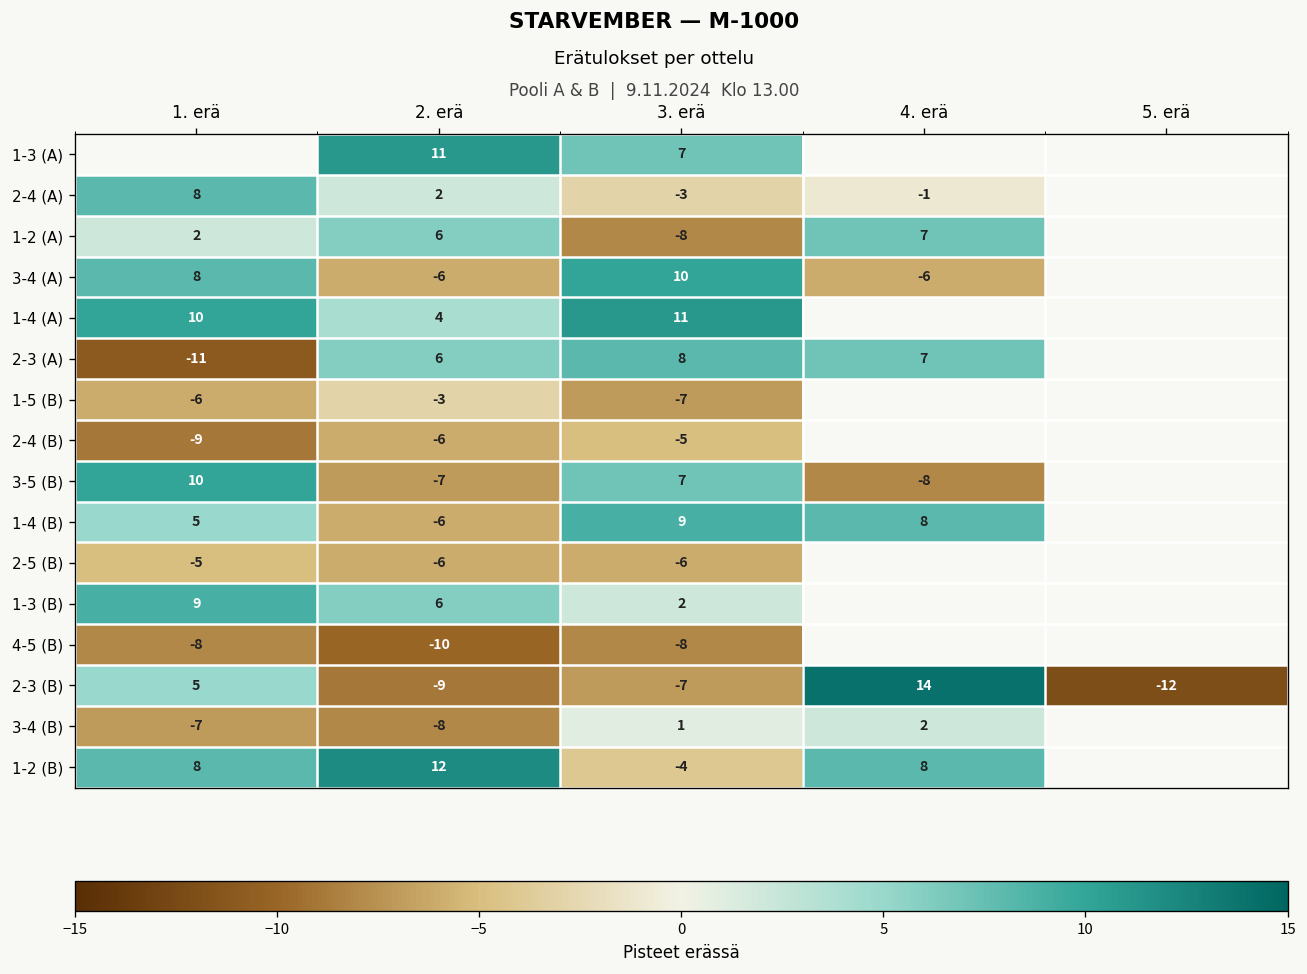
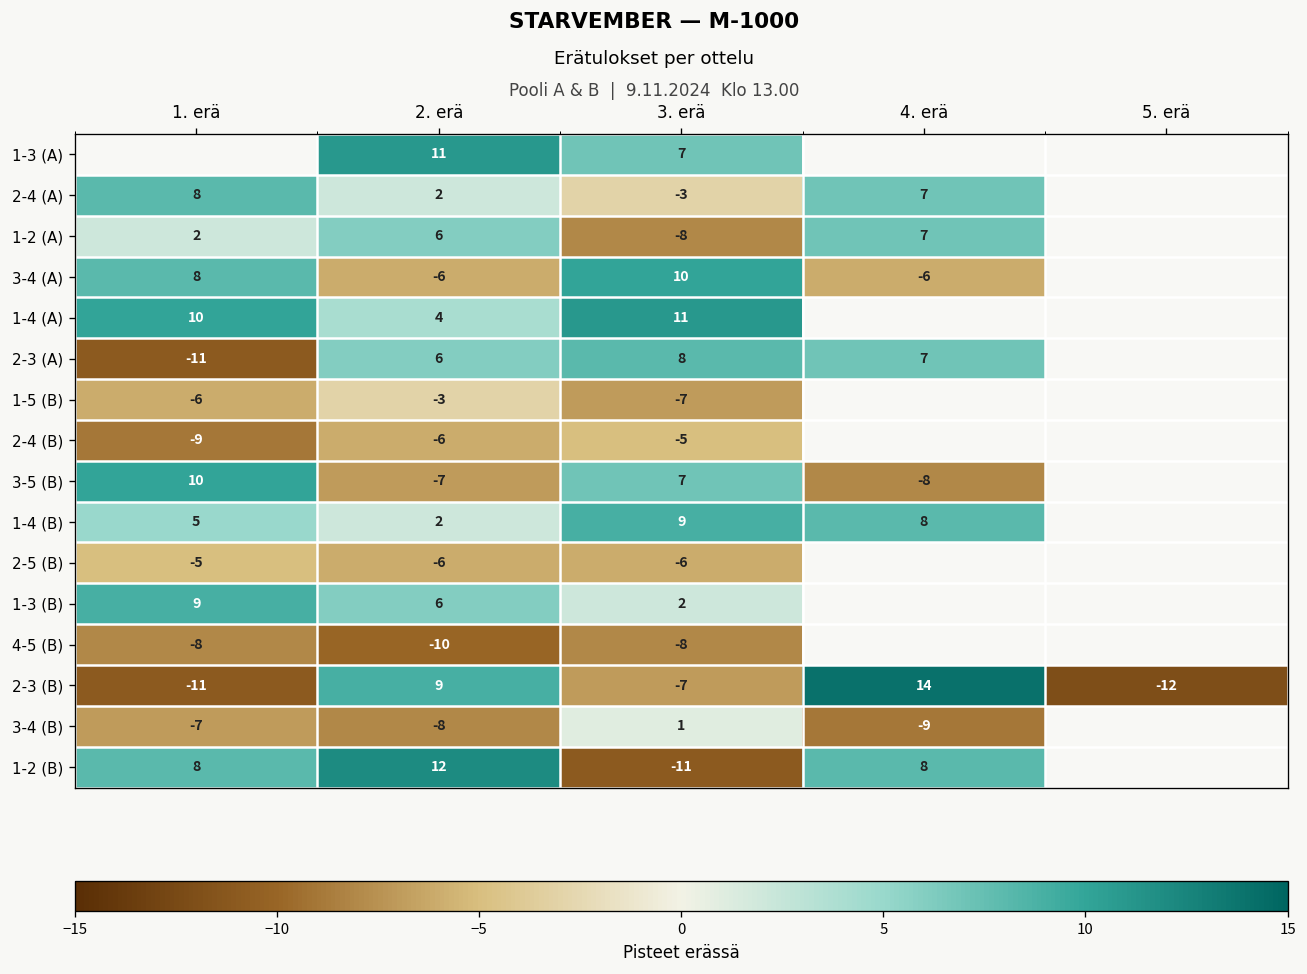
2-4 (A), 4. erä: -1 -> 7
1-4 (B), 2. erä: -6 -> 2
2-3 (B), 1. erä: 5 -> -11
2-3 (B), 2. erä: -9 -> 9
3-4 (B), 4. erä: 2 -> -9
1-2 (B), 3. erä: -4 -> -11
